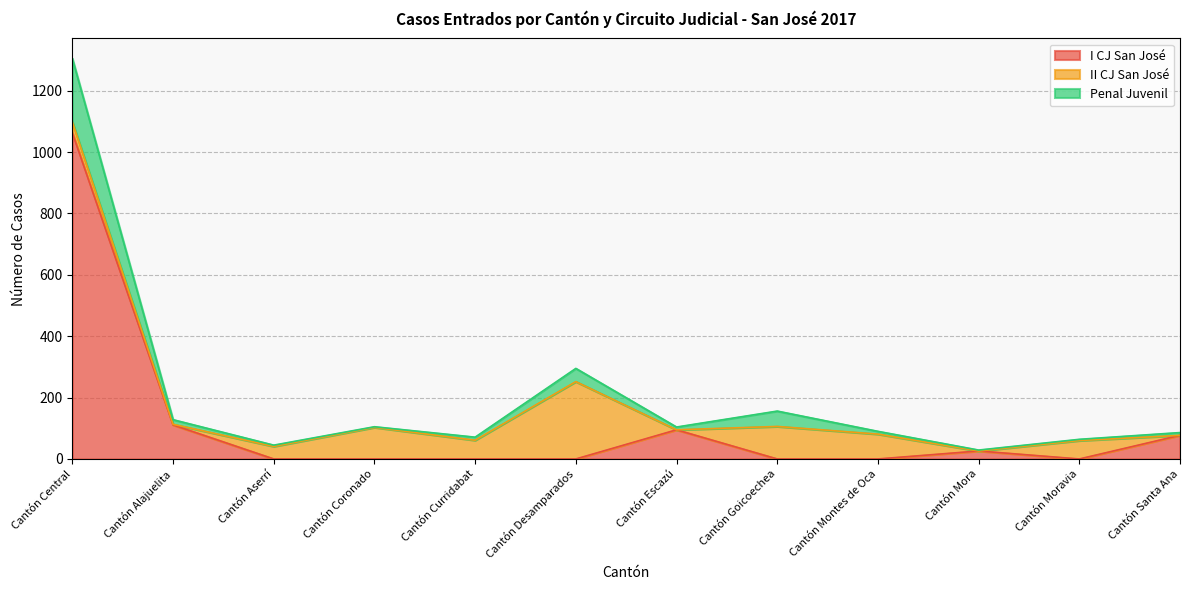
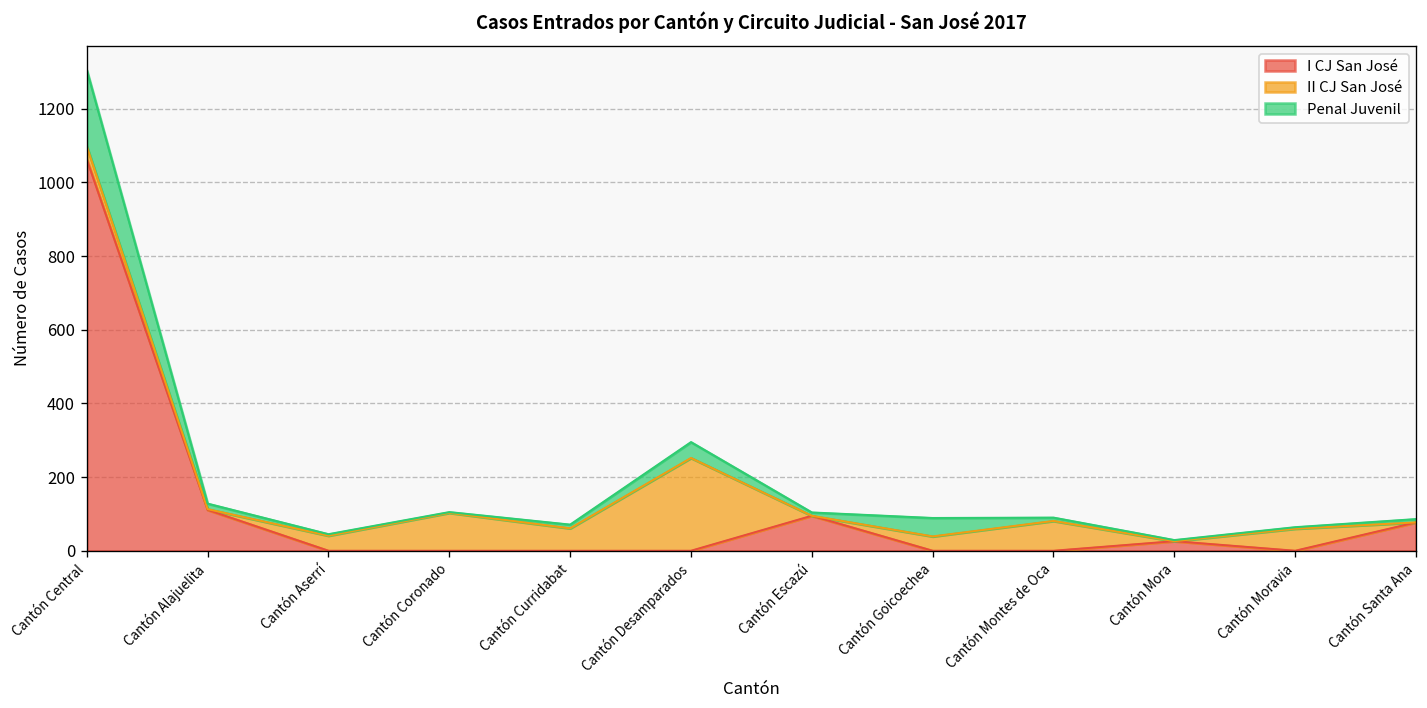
II CJ San José, Cantón Goicoechea: 110 -> 40
